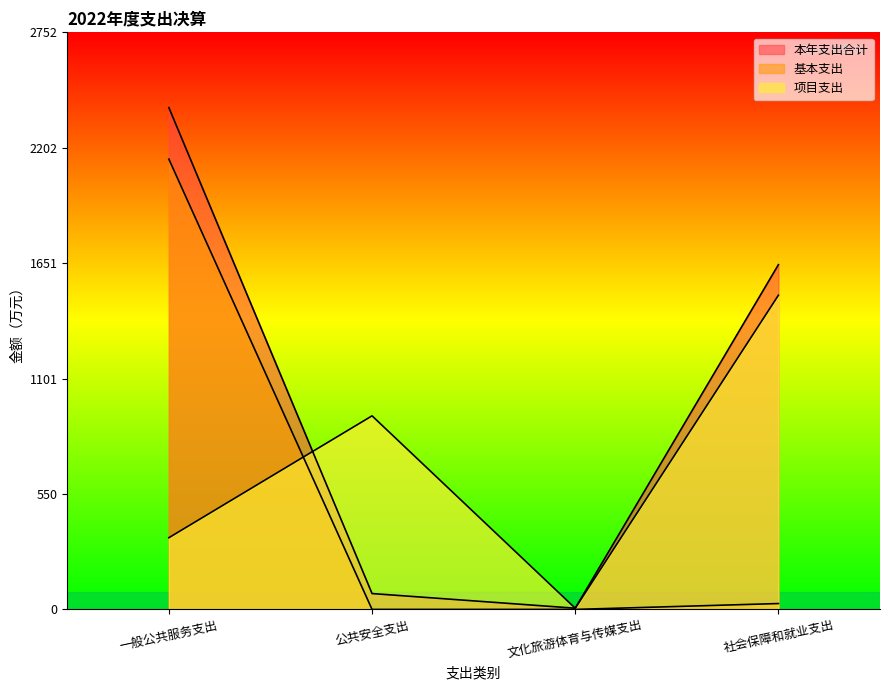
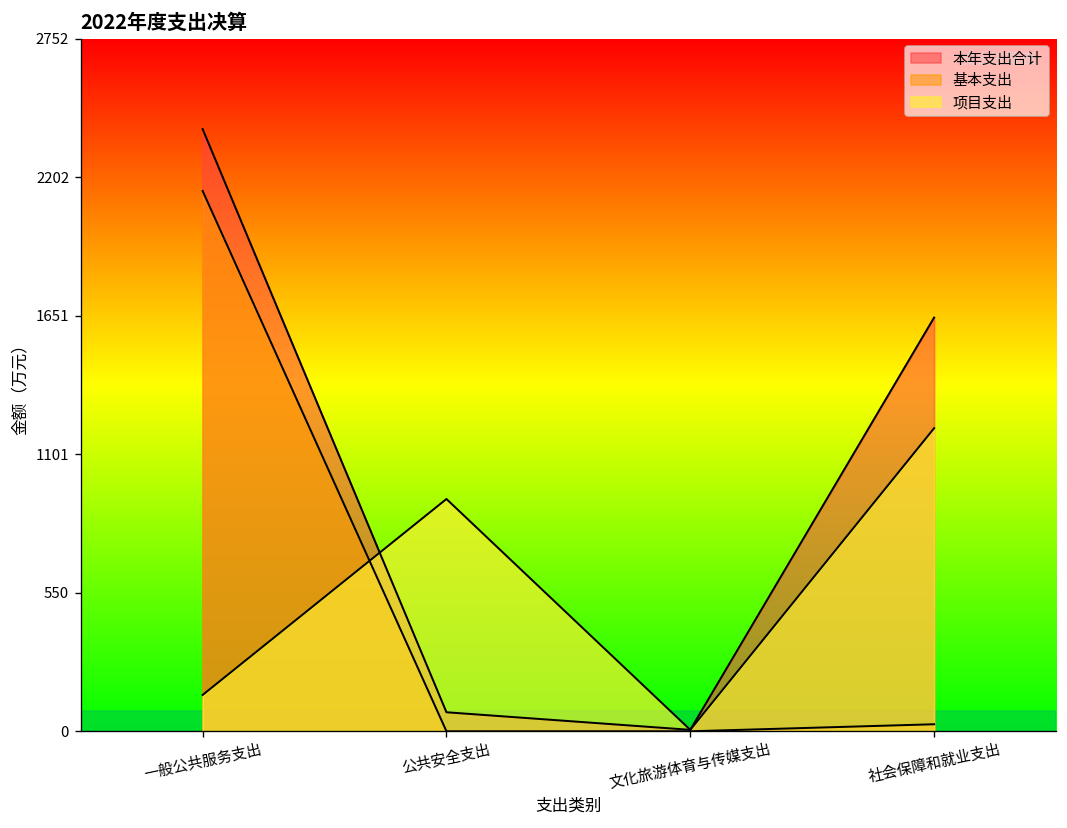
项目支出, 一般公共服务支出: 340 -> 140
项目支出, 社会保障和就业支出: 1500 -> 1200
